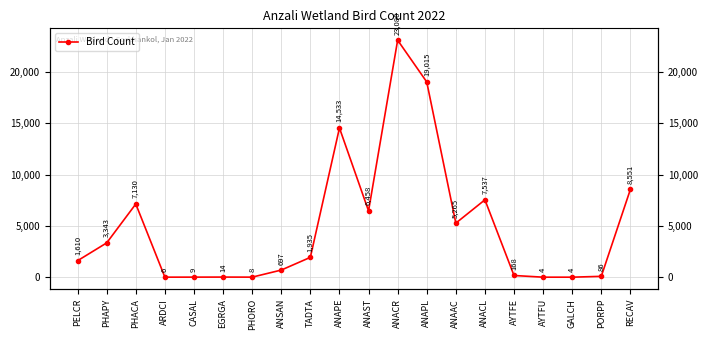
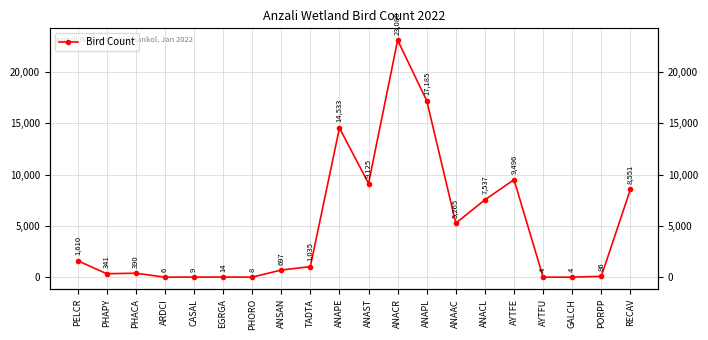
PHAPY: 3,343 -> 341
PHACA: 7,130 -> 390
TADTA: 1,935 -> 1,035
ANAST: 6,458 -> 9,125
ANAPL: 19,015 -> 17,185
AYTFE: 168 -> 9,496
